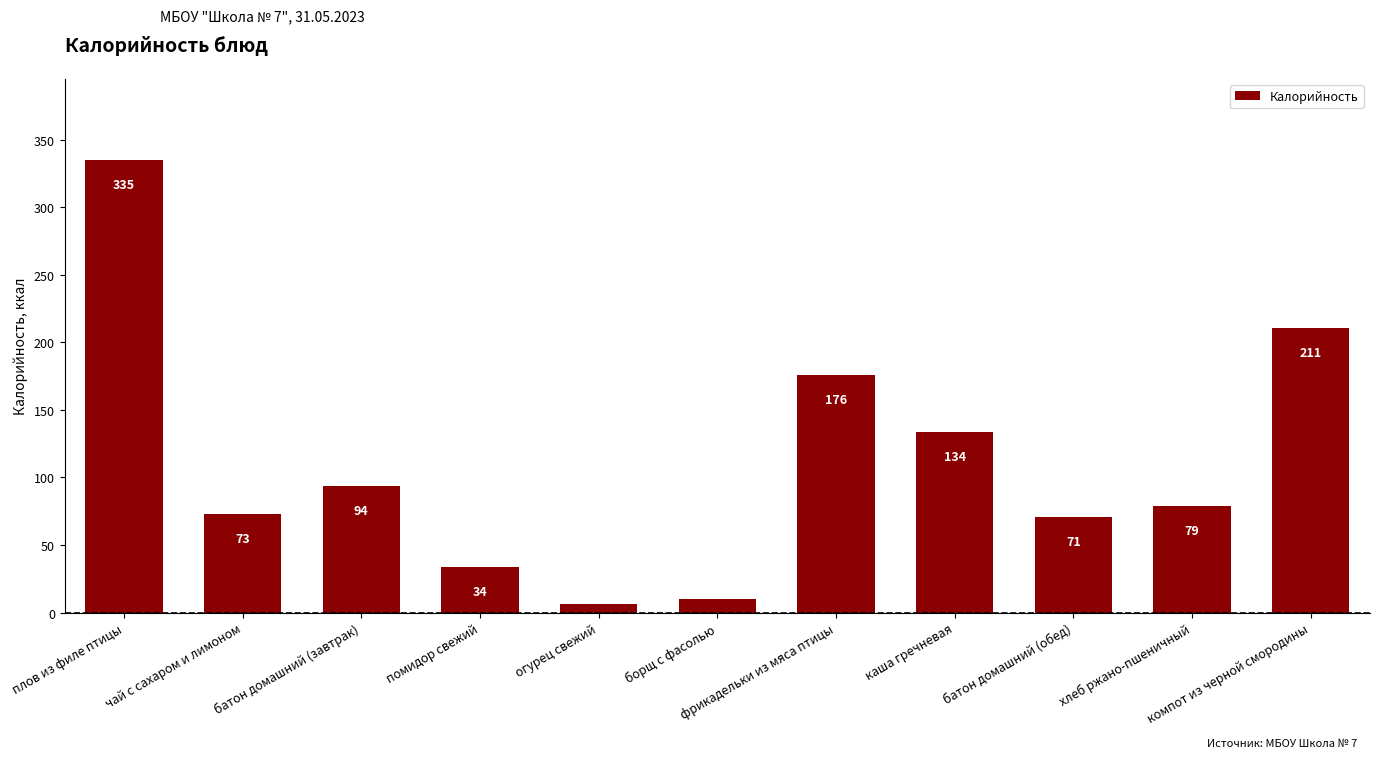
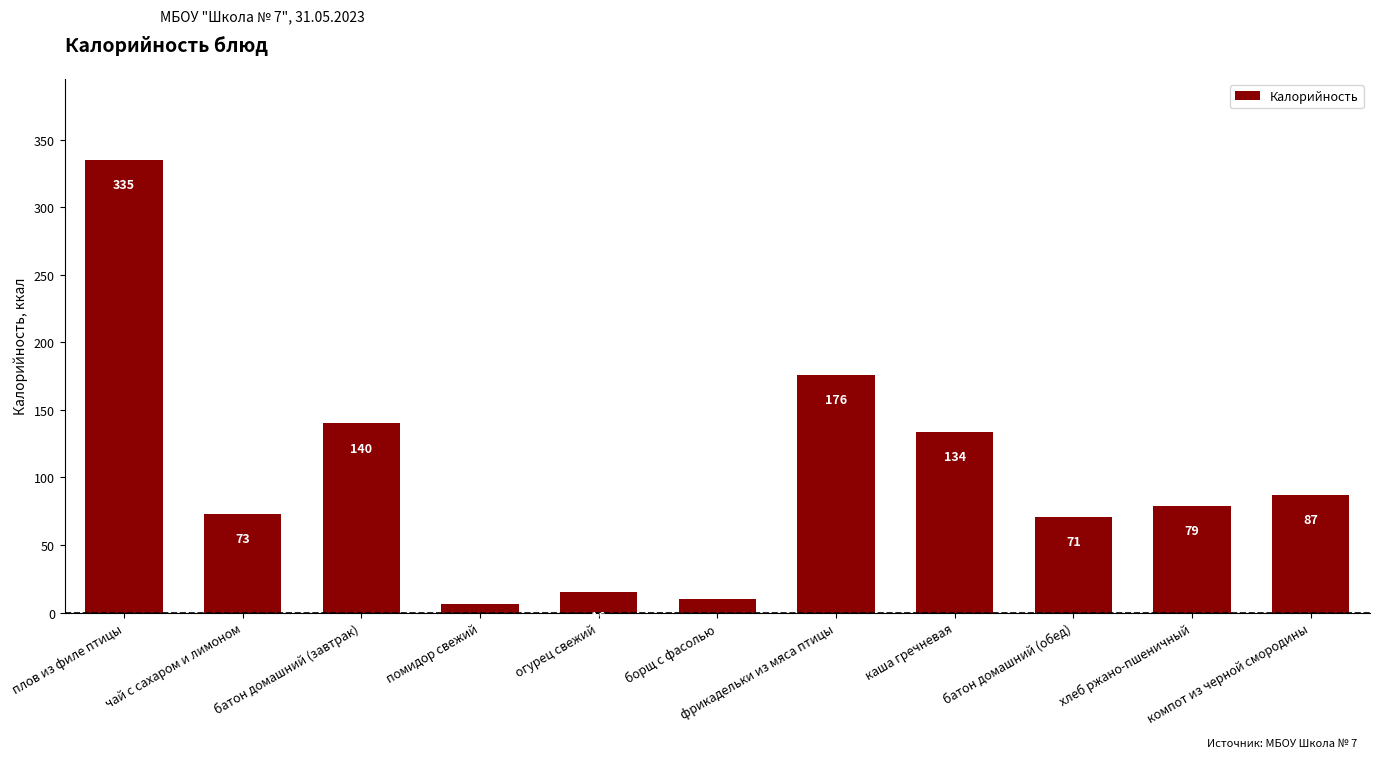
батон домашний (завтрак): 94 -> 140
помидор свежий: 34 -> 6
огурец свежий: 6 -> 15
компот из черной смородины: 211 -> 87
